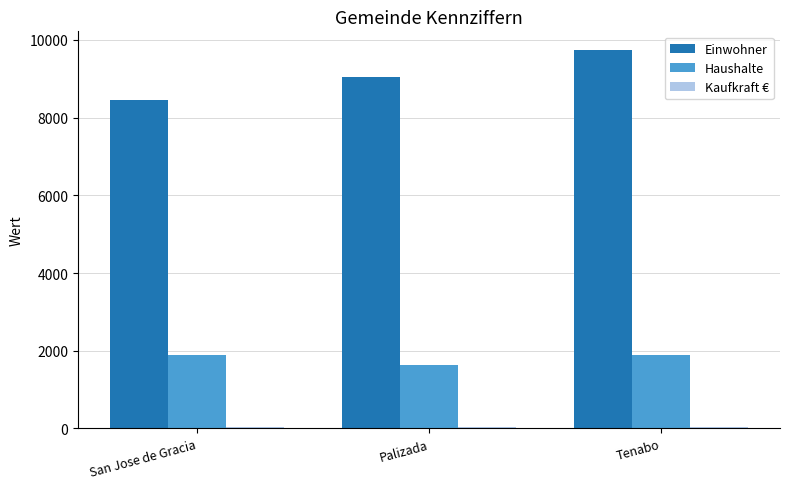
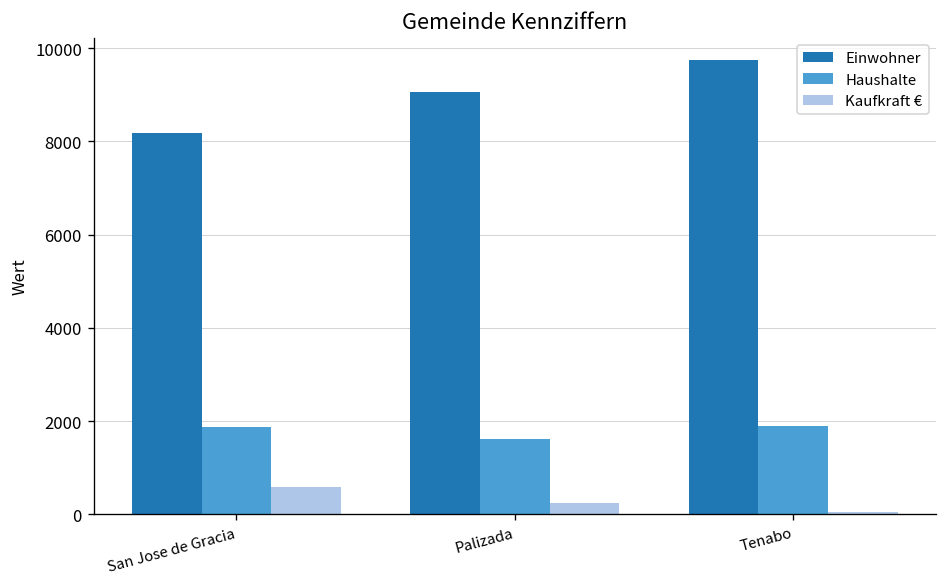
Einwohner, San Jose de Gracia: 8400 -> 8200
Kaufkraft €, San Jose de Gracia: 0 -> 600
Kaufkraft €, Palizada: 0 -> 200
